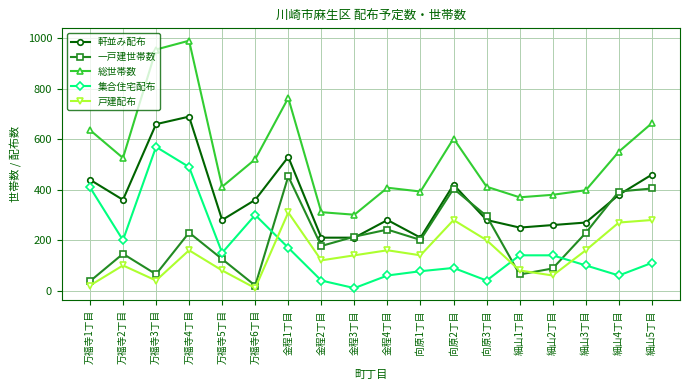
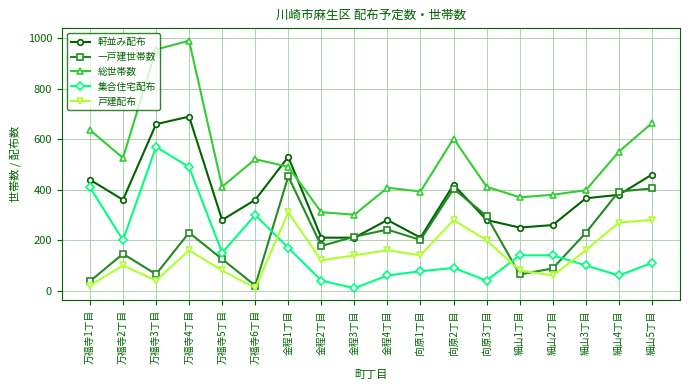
総世帯数, 金程1丁目: 760 -> 490
軒並み配布, 細山3丁目: 270 -> 370
